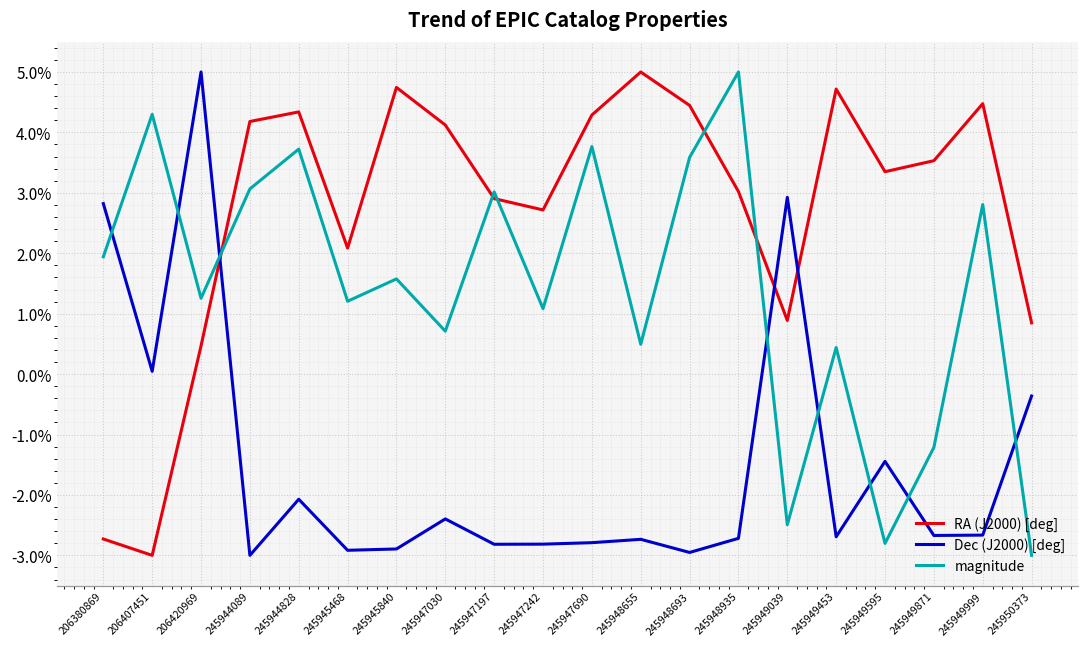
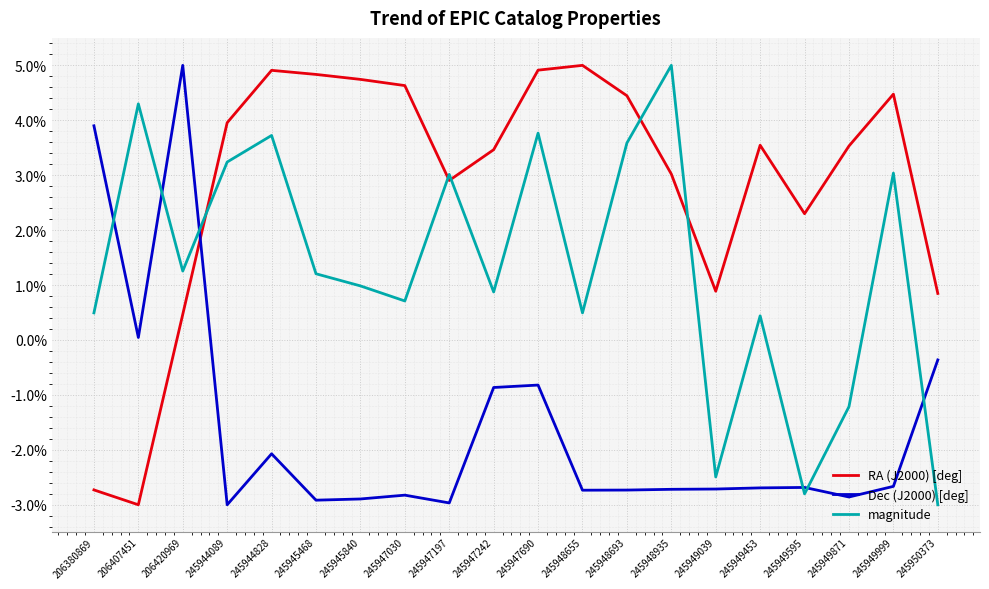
Dec (J2000) [deg], 206380869: 2.8% -> 3.9%
magnitude, 206380869: 1.9% -> 0.5%
RA (J2000) [deg], 245944089: 4.2% -> 4.0%
magnitude, 245944089: 3.1% -> 3.2%
RA (J2000) [deg], 245944828: 4.3% -> 4.9%
RA (J2000) [deg], 245945468: 2.1% -> 4.8%
magnitude, 245945840: 1.6% -> 1.0%
RA (J2000) [deg], 245947030: 4.1% -> 4.6%
Dec (J2000) [deg], 245947030: -2.4% -> -2.8%
Dec (J2000) [deg], 245947197: -2.8% -> -3.0%
RA (J2000) [deg], 245947242: 2.7% -> 3.5%
Dec (J2000) [deg], 245947242: -2.8% -> -0.9%
magnitude, 245947242: 1.1% -> 0.9%
RA (J2000) [deg], 245947690: 4.3% -> 4.9%
Dec (J2000) [deg], 245947690: -2.8% -> -0.8%
Dec (J2000) [deg], 245948693: -3.0% -> -2.7%
Dec (J2000) [deg], 245949039: 2.9% -> -2.7%
RA (J2000) [deg], 245949453: 4.7% -> 3.5%
RA (J2000) [deg], 245949595: 3.3% -> 2.3%
Dec (J2000) [deg], 245949595: -1.4% -> -2.7%
Dec (J2000) [deg], 245949871: -2.7% -> -2.9%
magnitude, 245949999: 2.8% -> 3.0%
